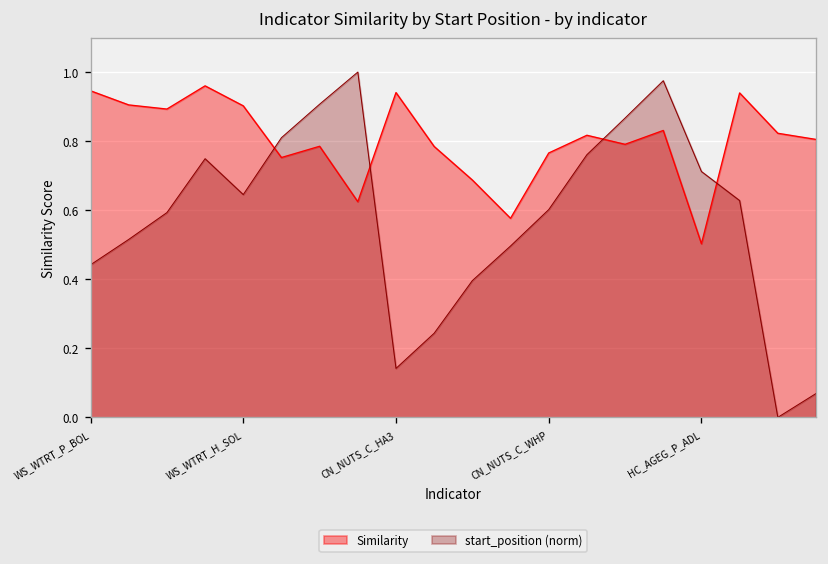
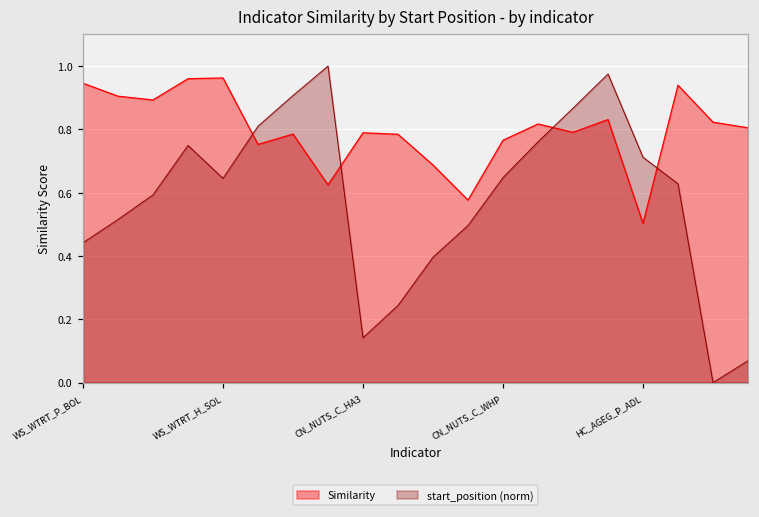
Similarity, WS_WTRT_H_SOL: 0.90 -> 0.96
Similarity, CN_NUTS_C_HA3: 0.94 -> 0.79
start_position (norm), CN_NUTS_C_WHP: 0.60 -> 0.65
